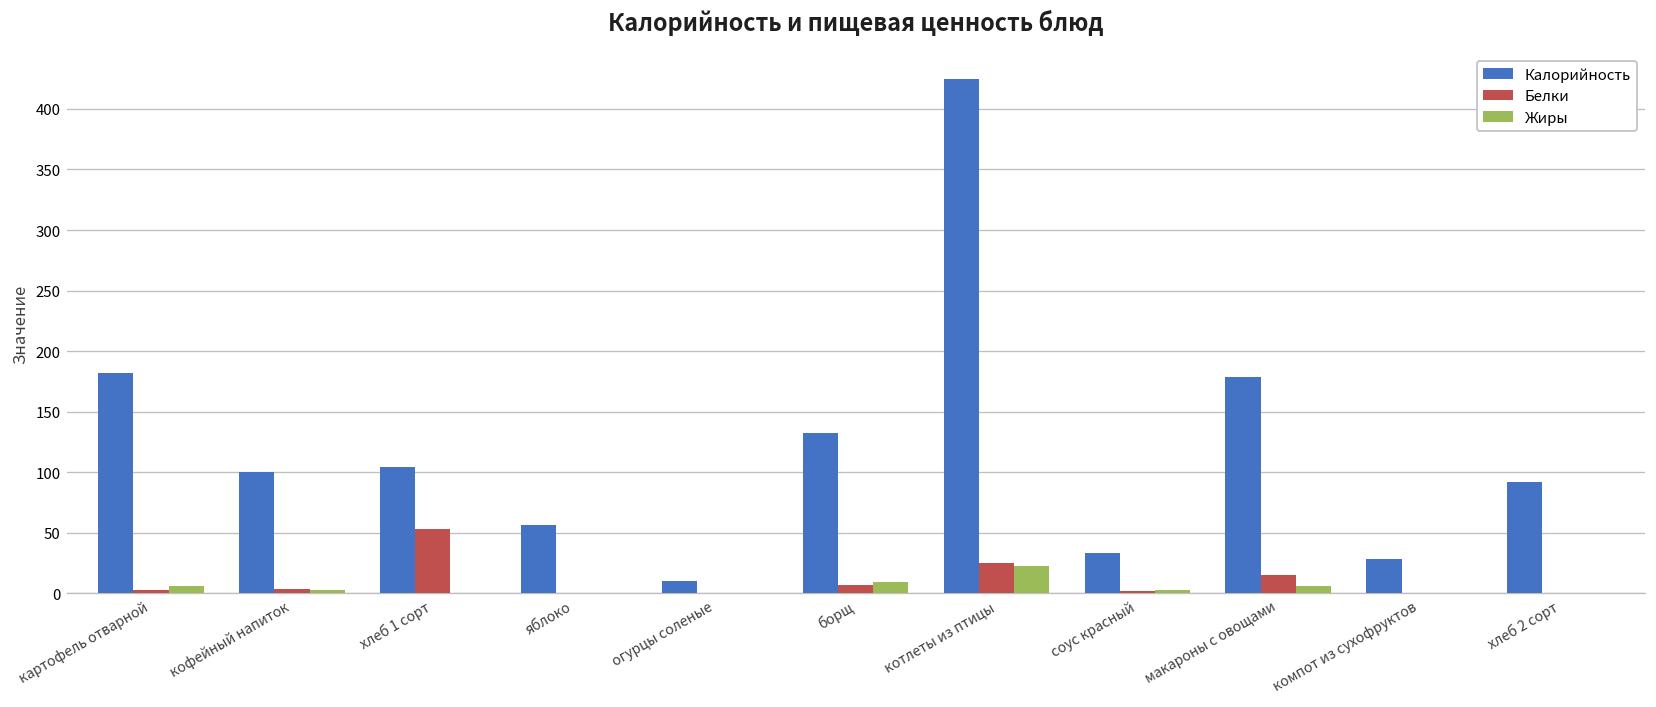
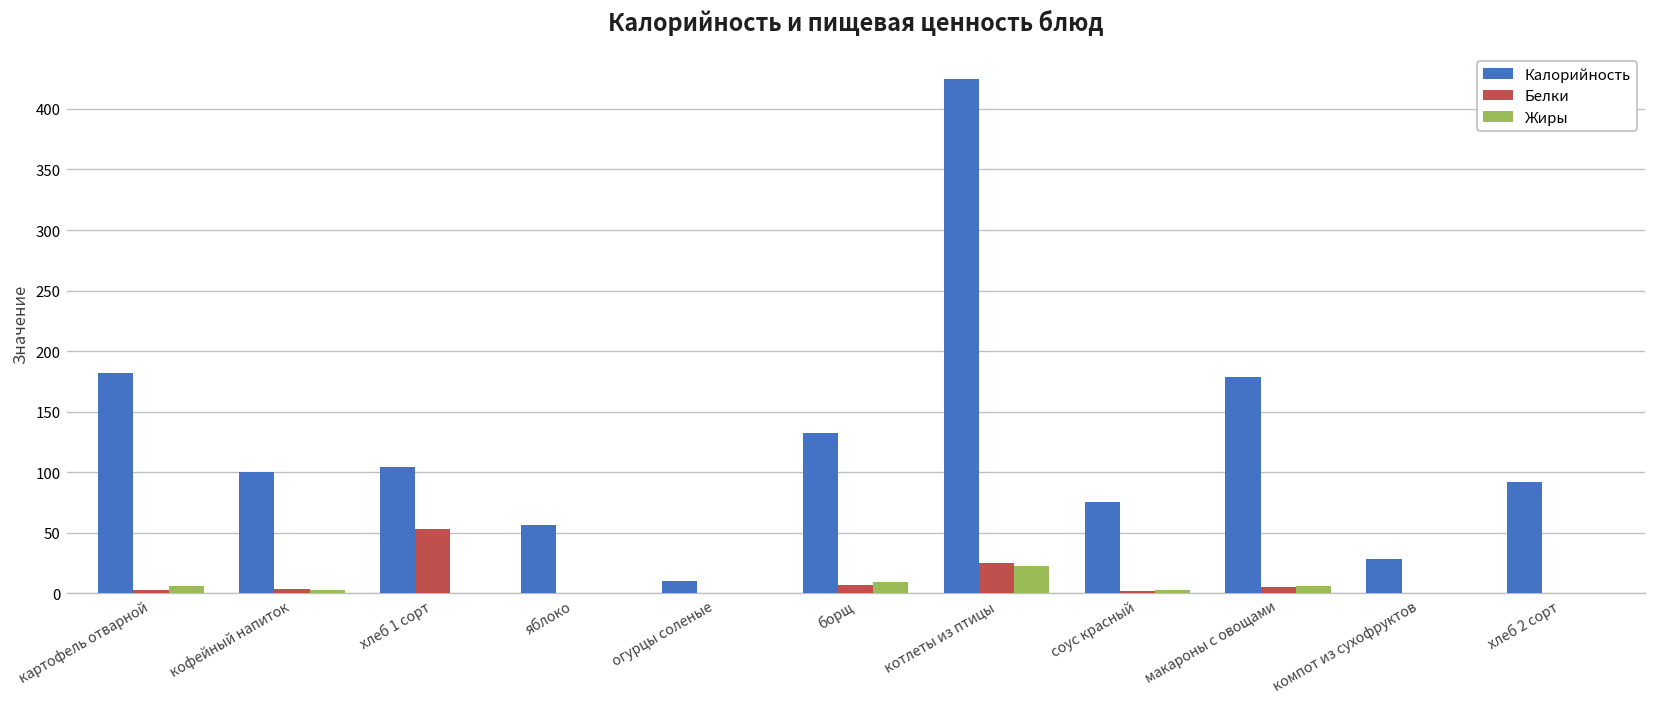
Калорийность, соус красный: 33 -> 75
Белки, макароны с овощами: 16 -> 5
